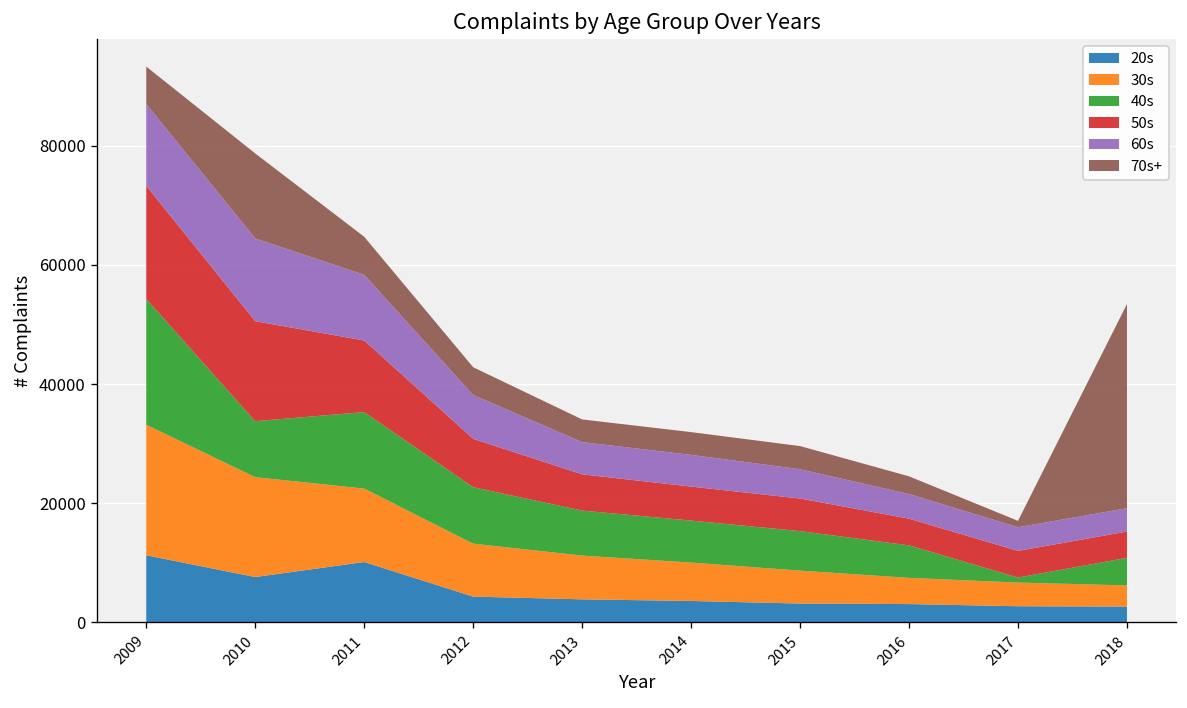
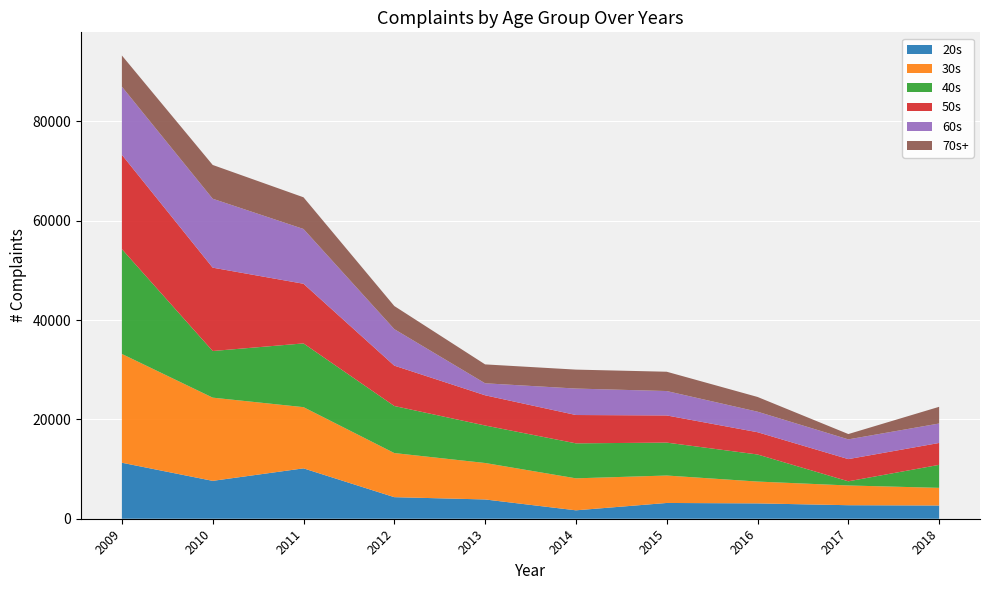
70s+, 2010: 14000 -> 7000
60s, 2013: 5000 -> 2000
20s, 2014: 4000 -> 2000
70s+, 2018: 34000 -> 3000
